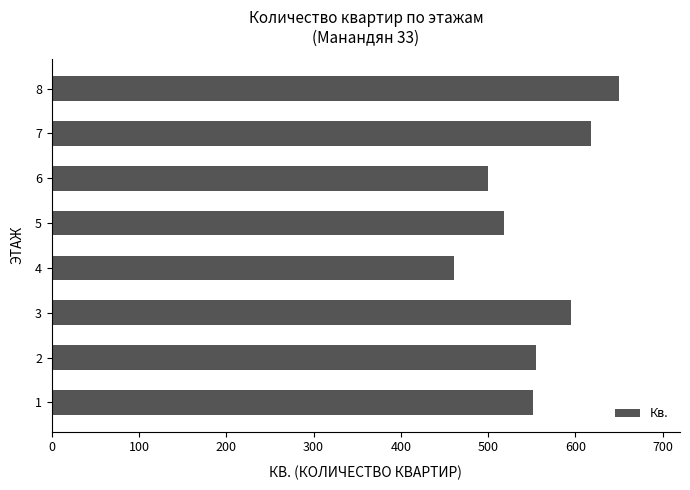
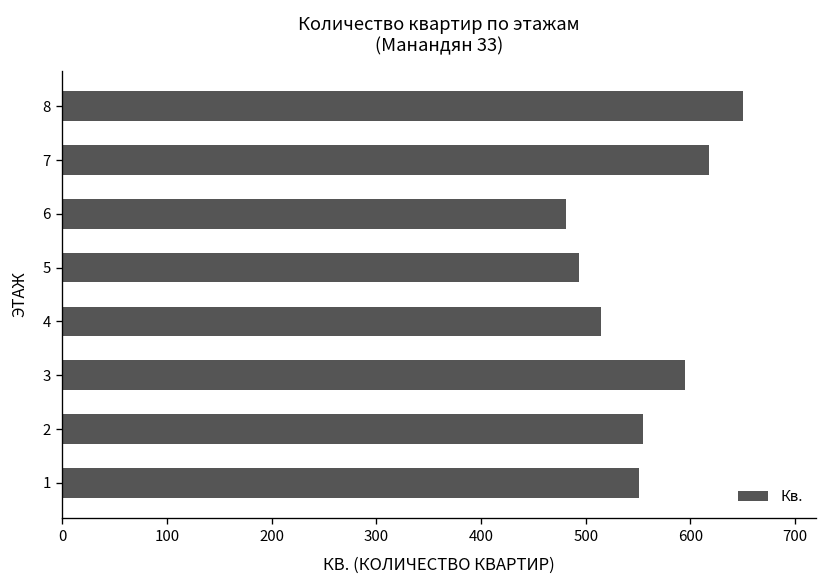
6: 500 -> 480
5: 520 -> 490
4: 460 -> 520
